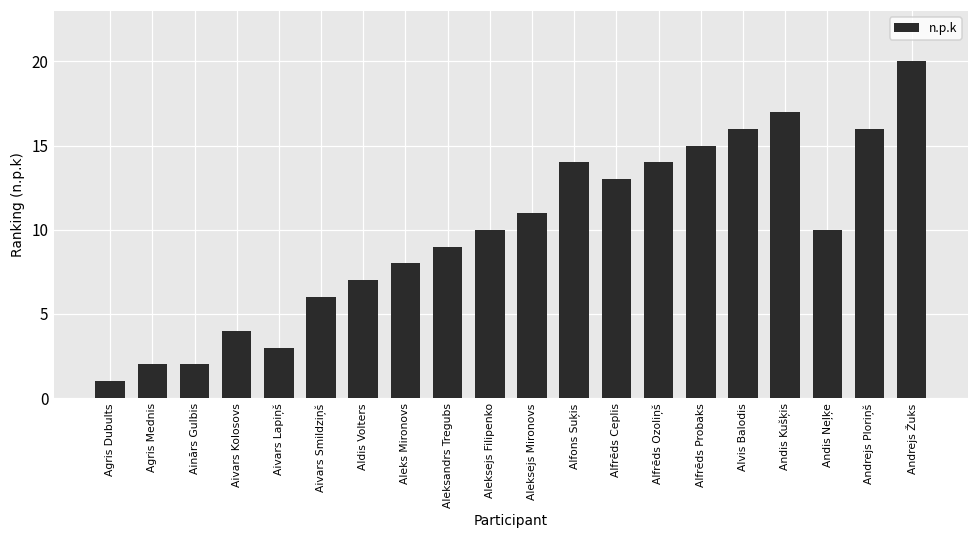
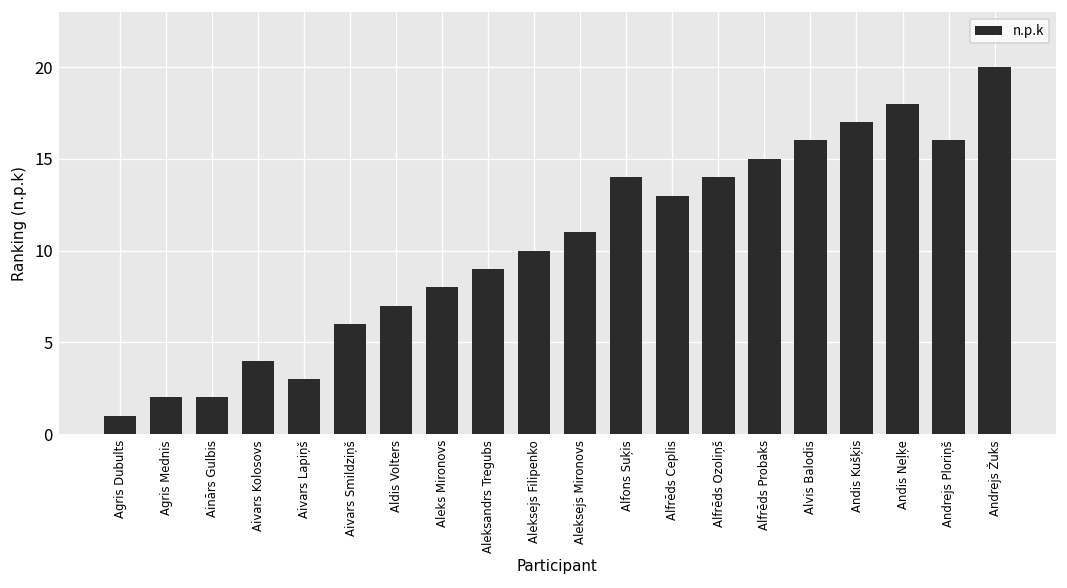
Andis Neļķe: 10 -> 18
